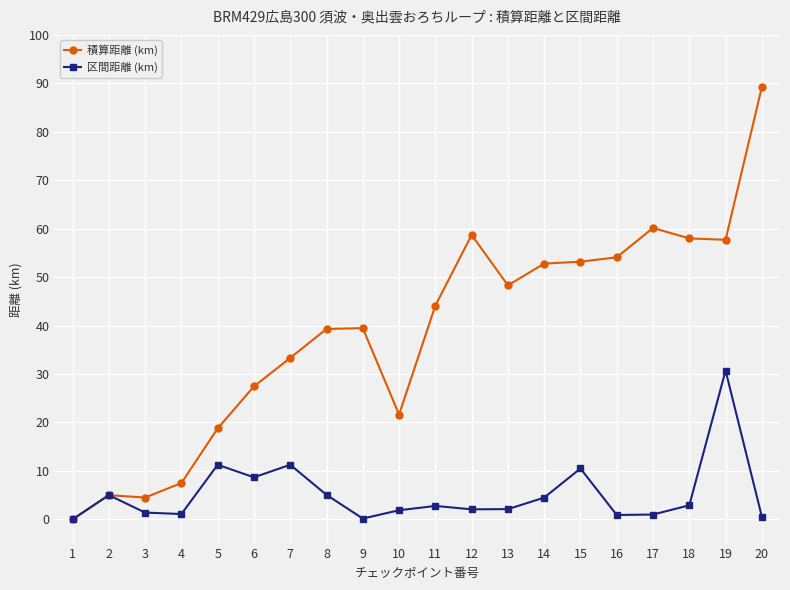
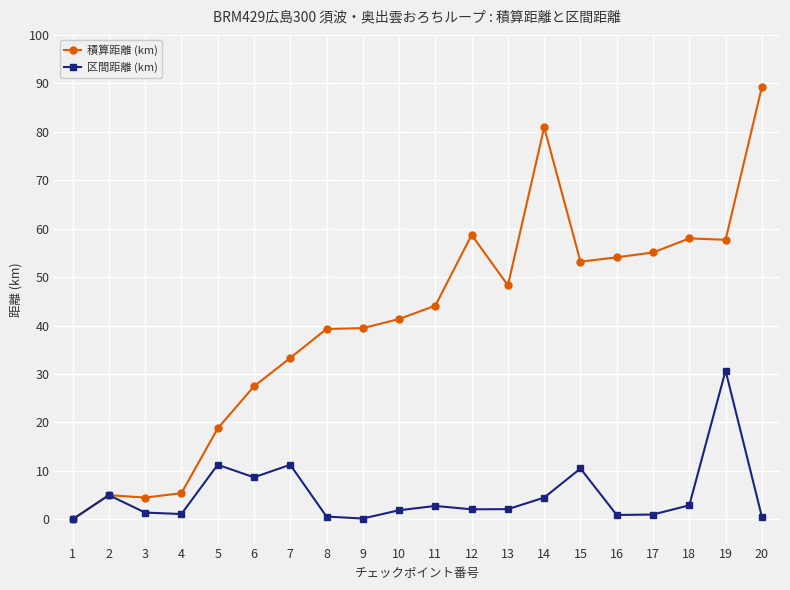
積算距離 (km), 4: 8 -> 5
区間距離 (km), 8: 5 -> 1
積算距離 (km), 10: 22 -> 41
積算距離 (km), 14: 53 -> 81
積算距離 (km), 17: 60 -> 55
